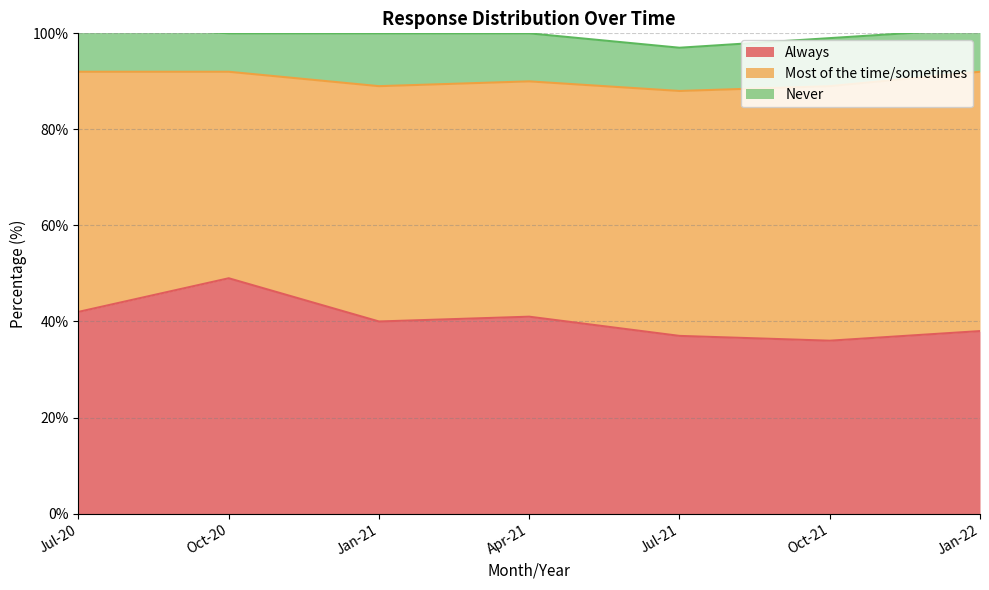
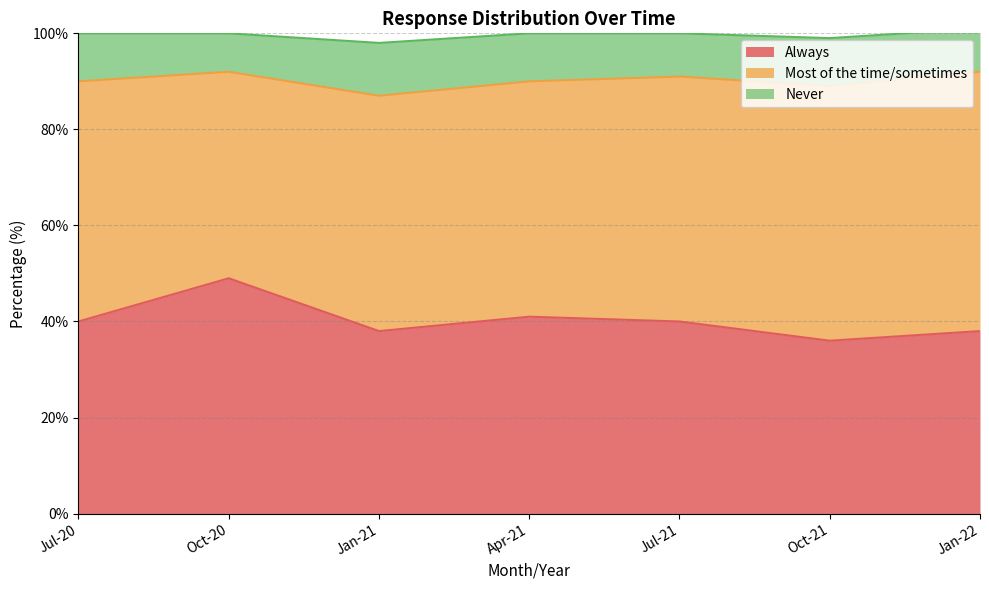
Always, Jul-20: 42% -> 40%
Always, Jan-21: 40% -> 38%
Always, Jul-21: 37% -> 40%
